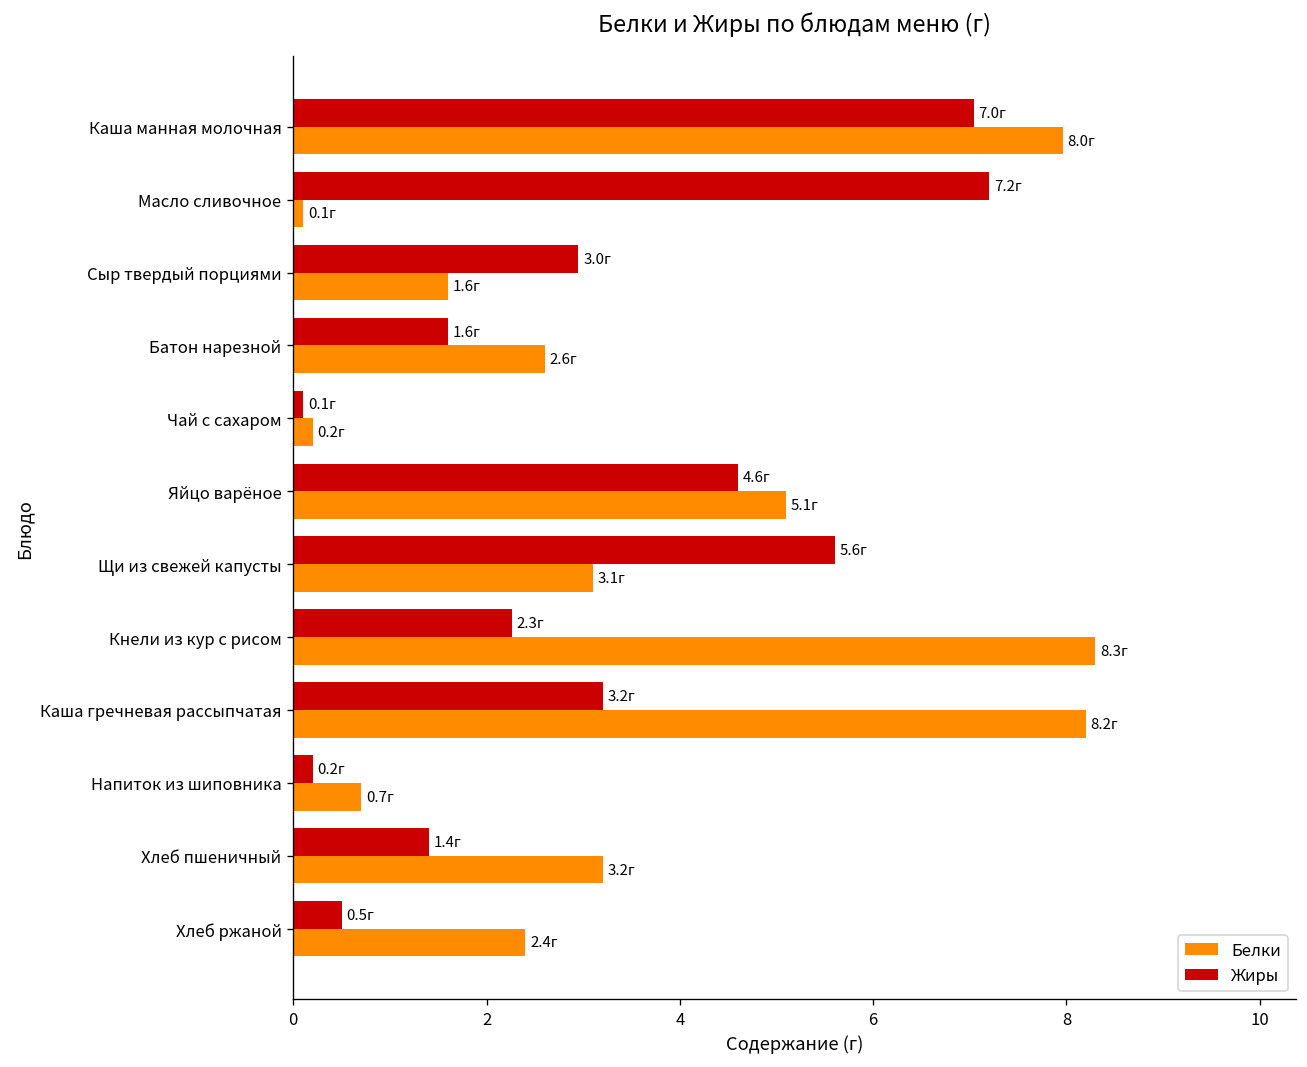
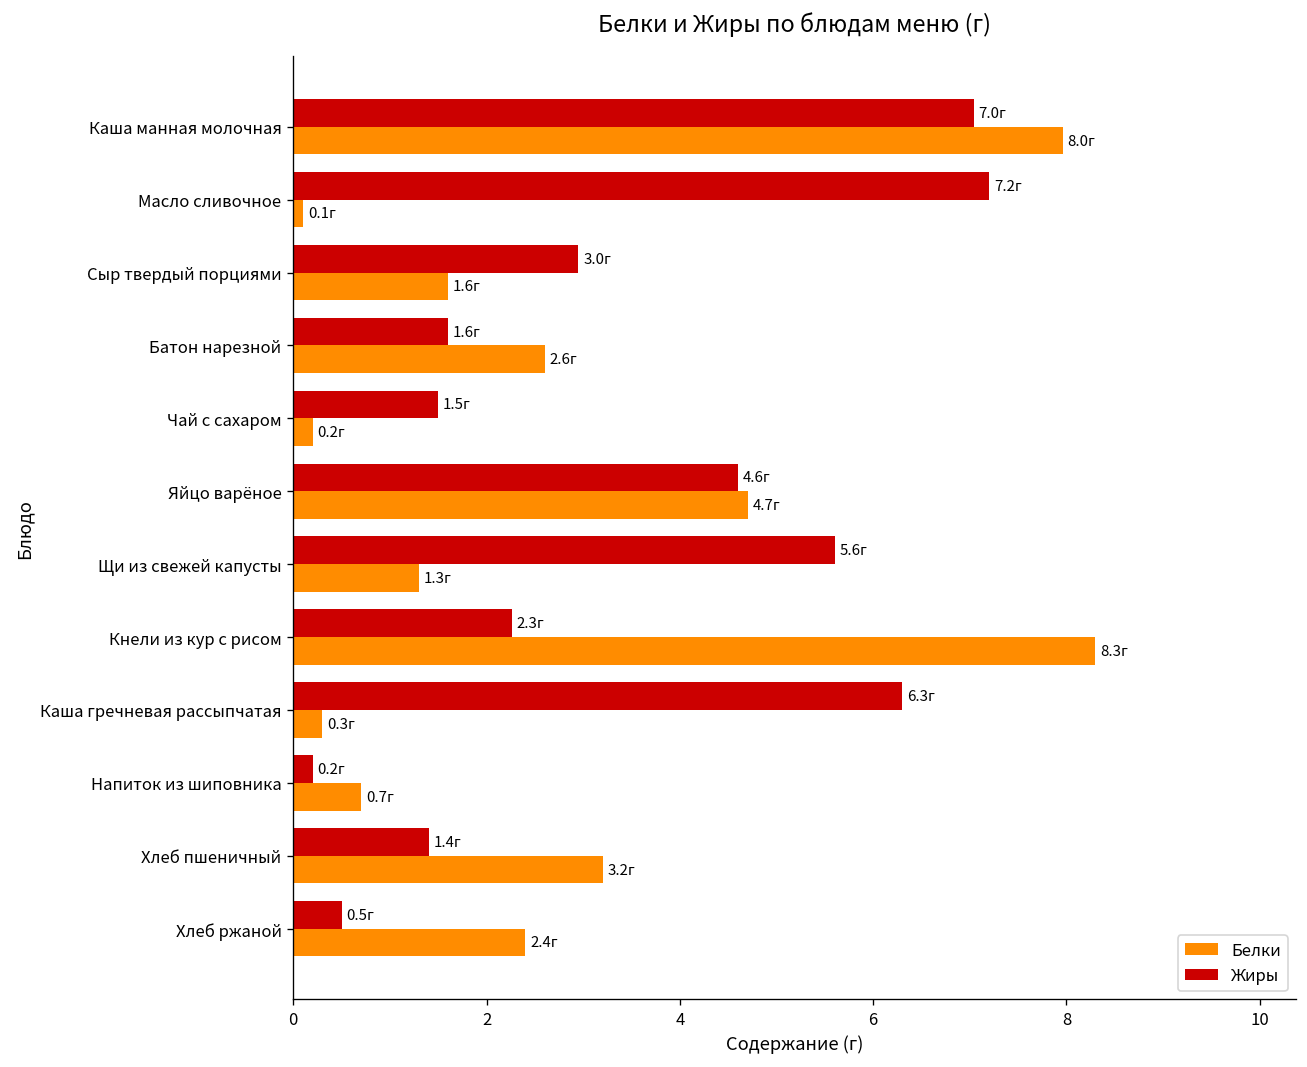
Жиры, Чай с сахаром: 0.1г -> 1.5г
Белки, Яйцо варёное: 5.1г -> 4.7г
Белки, Щи из свежей капусты: 3.1г -> 1.3г
Жиры, Каша гречневая рассыпчатая: 3.2г -> 6.3г
Белки, Каша гречневая рассыпчатая: 8.2г -> 0.3г
